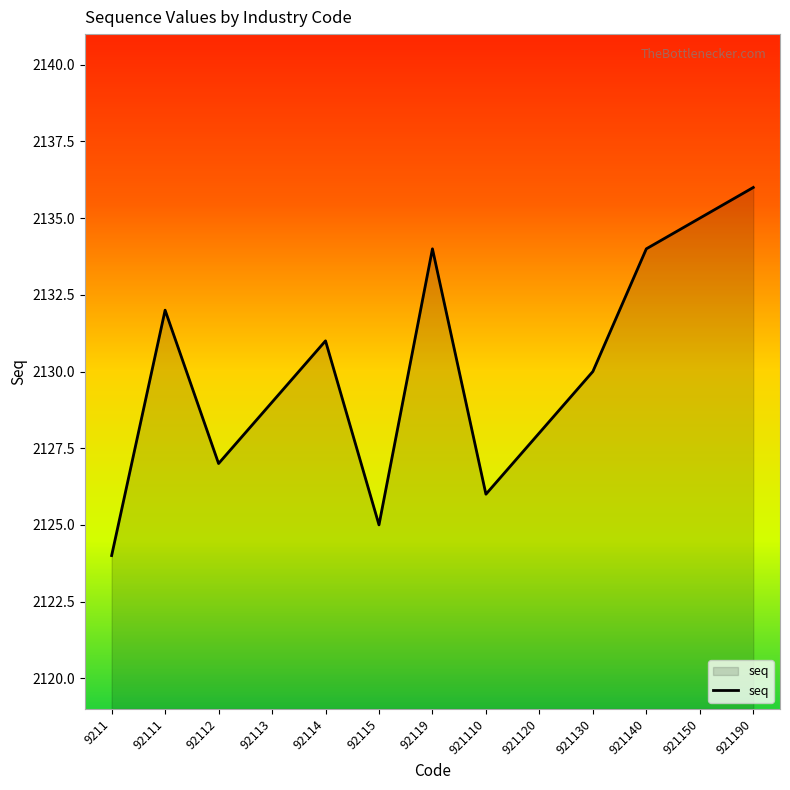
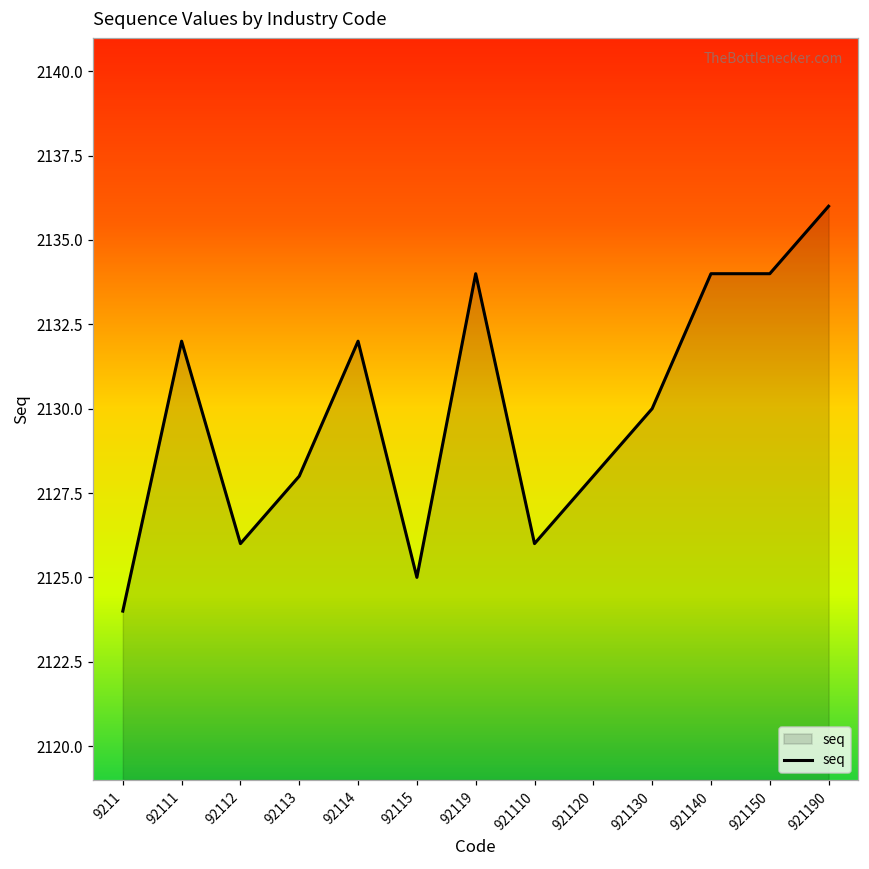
92112: 2127 -> 2126
92113: 2129 -> 2128
92114: 2131 -> 2132
921150: 2135 -> 2134
